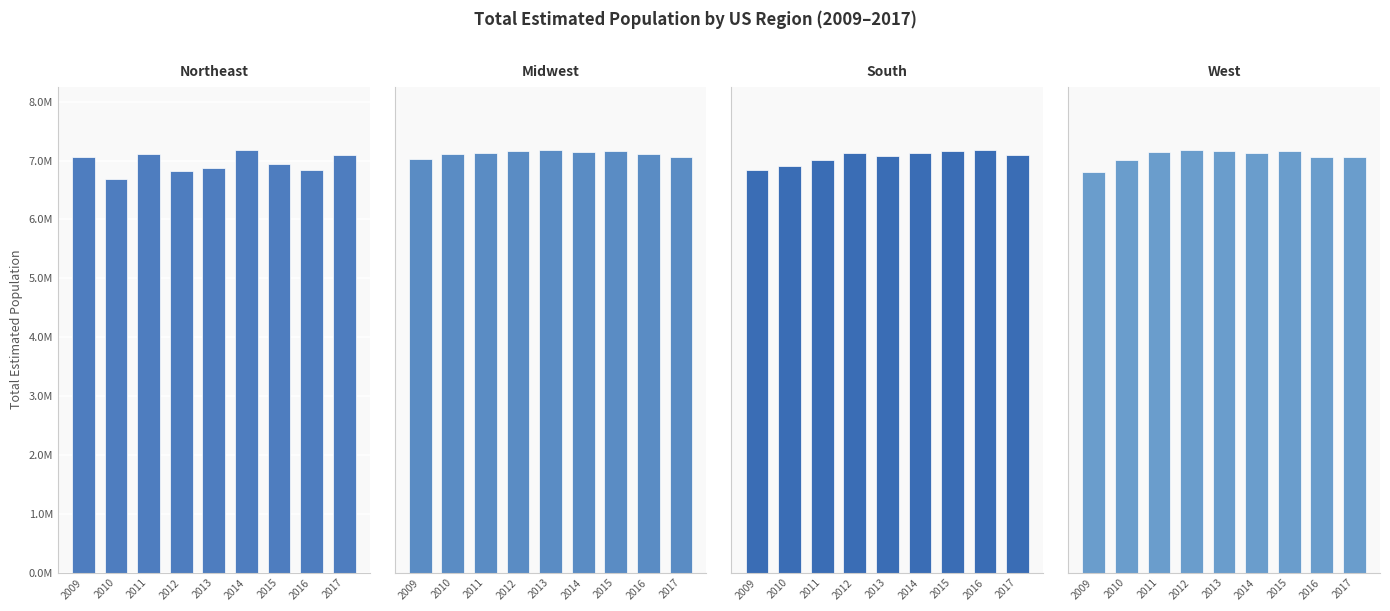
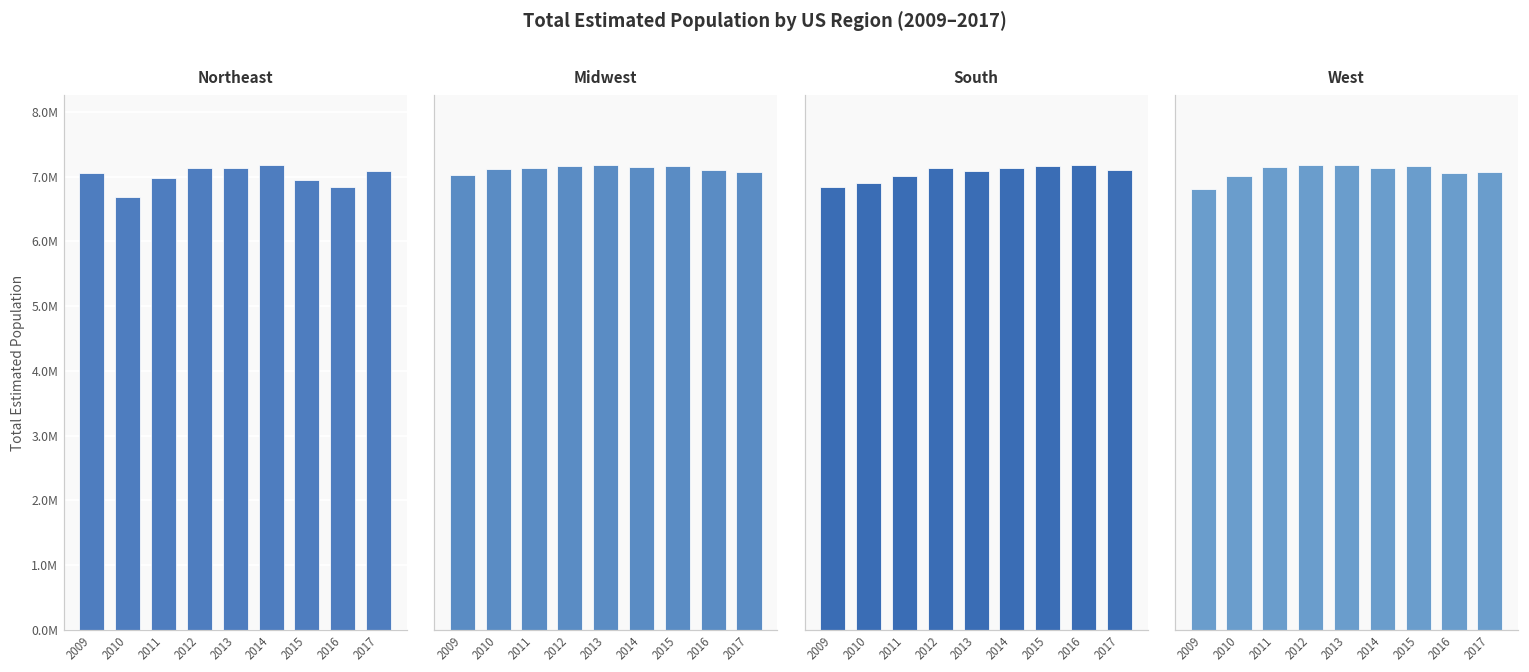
Northeast, 2011: 7100000 -> 7000000
Northeast, 2012: 6800000 -> 7100000
Northeast, 2013: 6900000 -> 7100000
